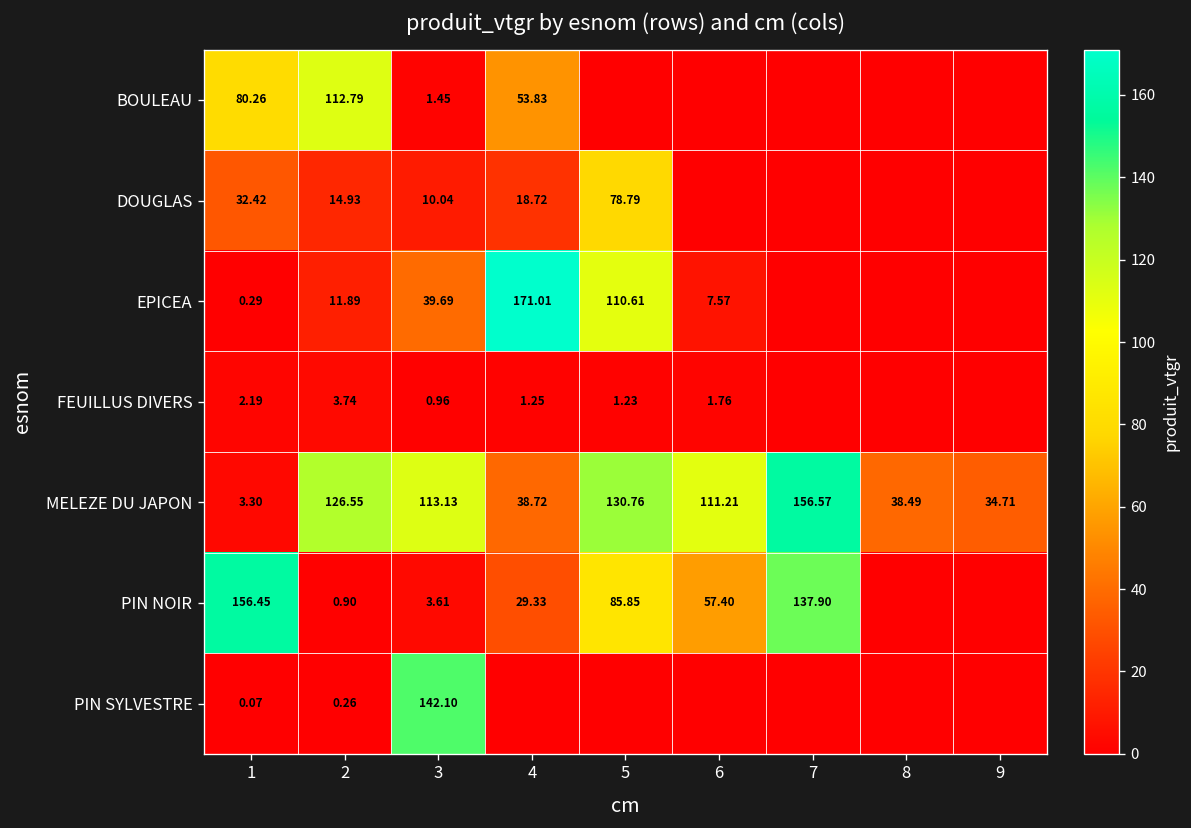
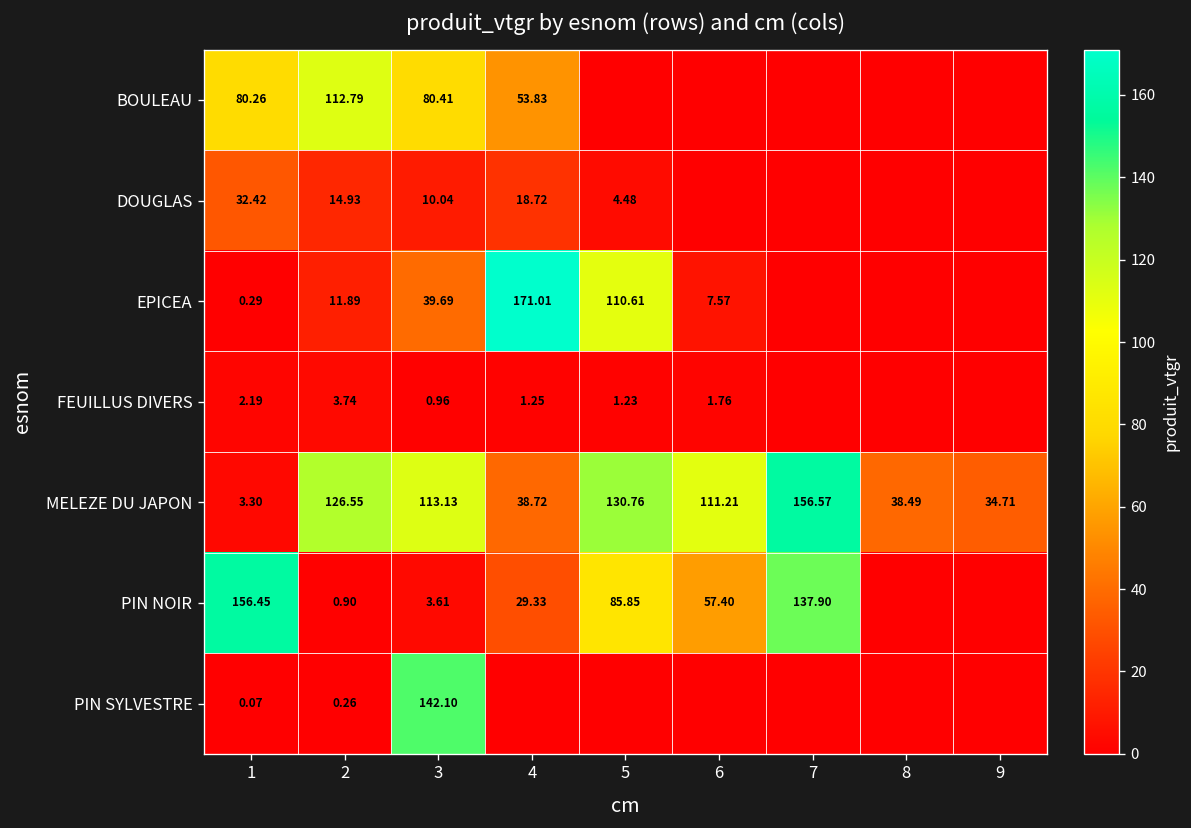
BOULEAU, 3: 1.45 -> 80.41
DOUGLAS, 5: 78.79 -> 4.48
